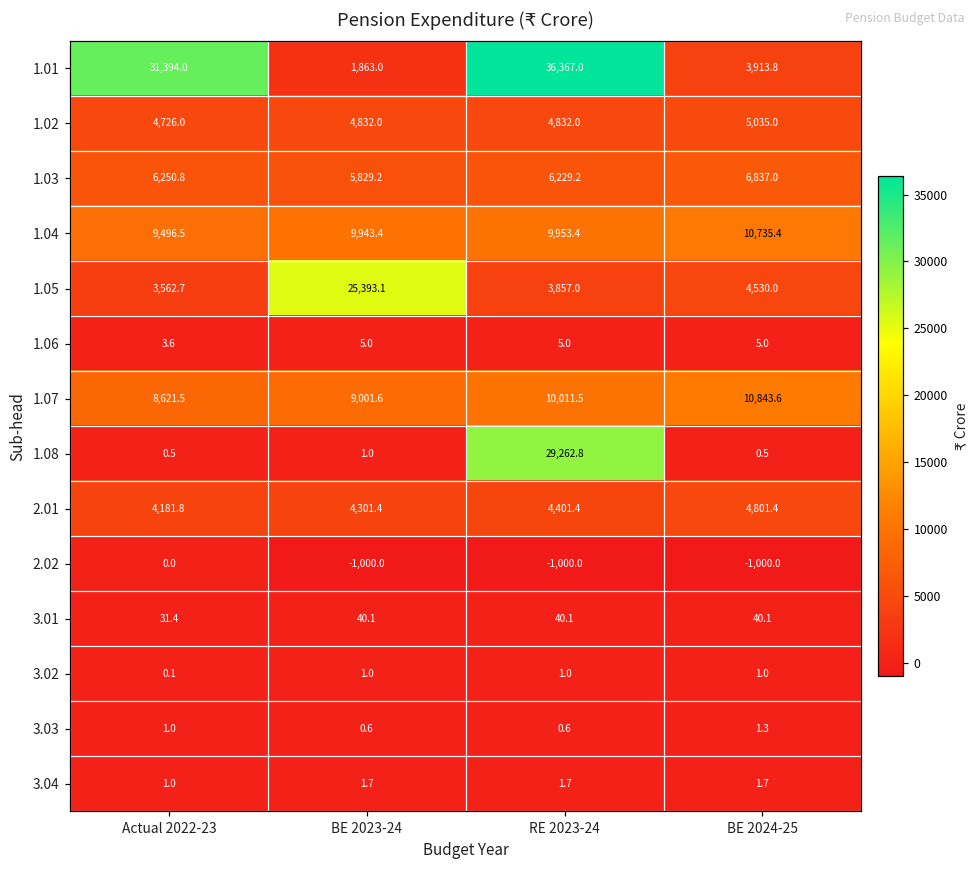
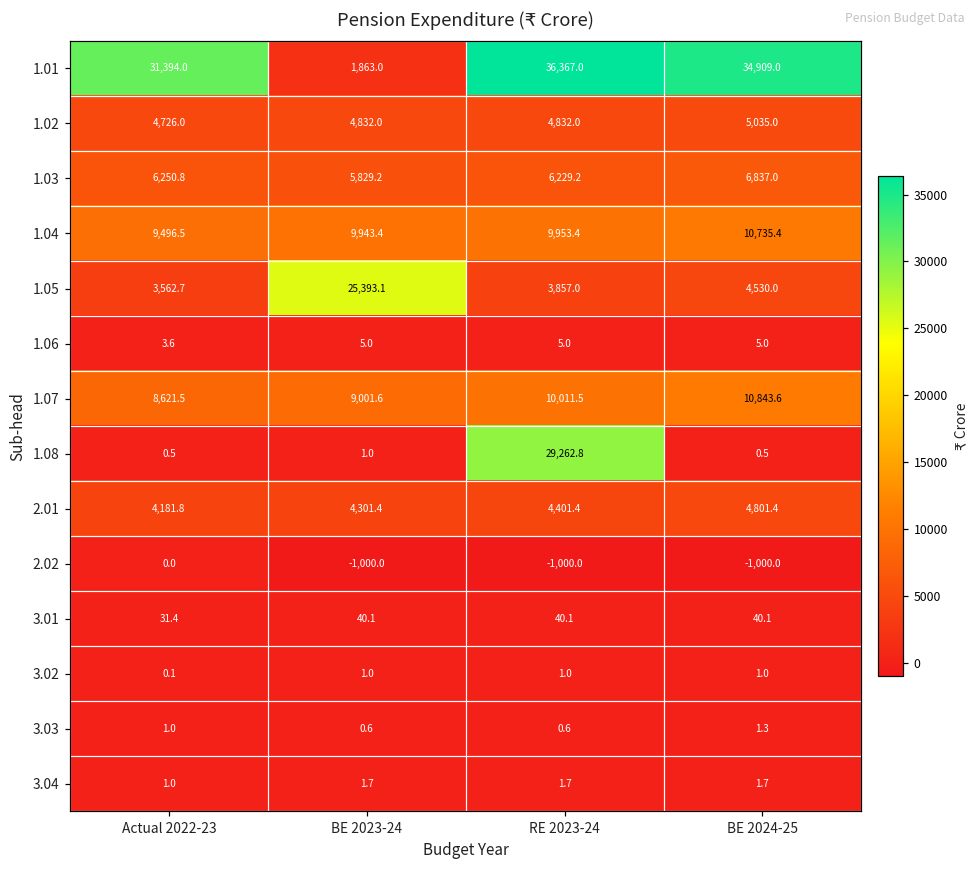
1.01, BE 2024-25: 3,913.8 -> 34,909.0
